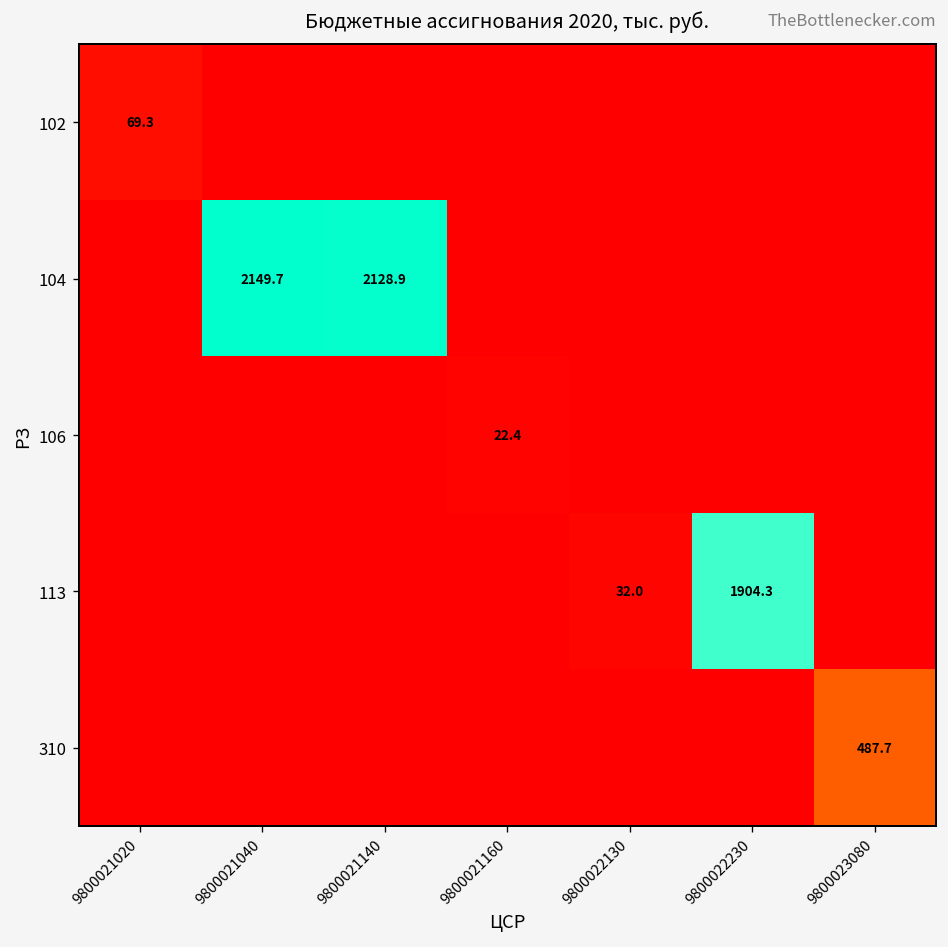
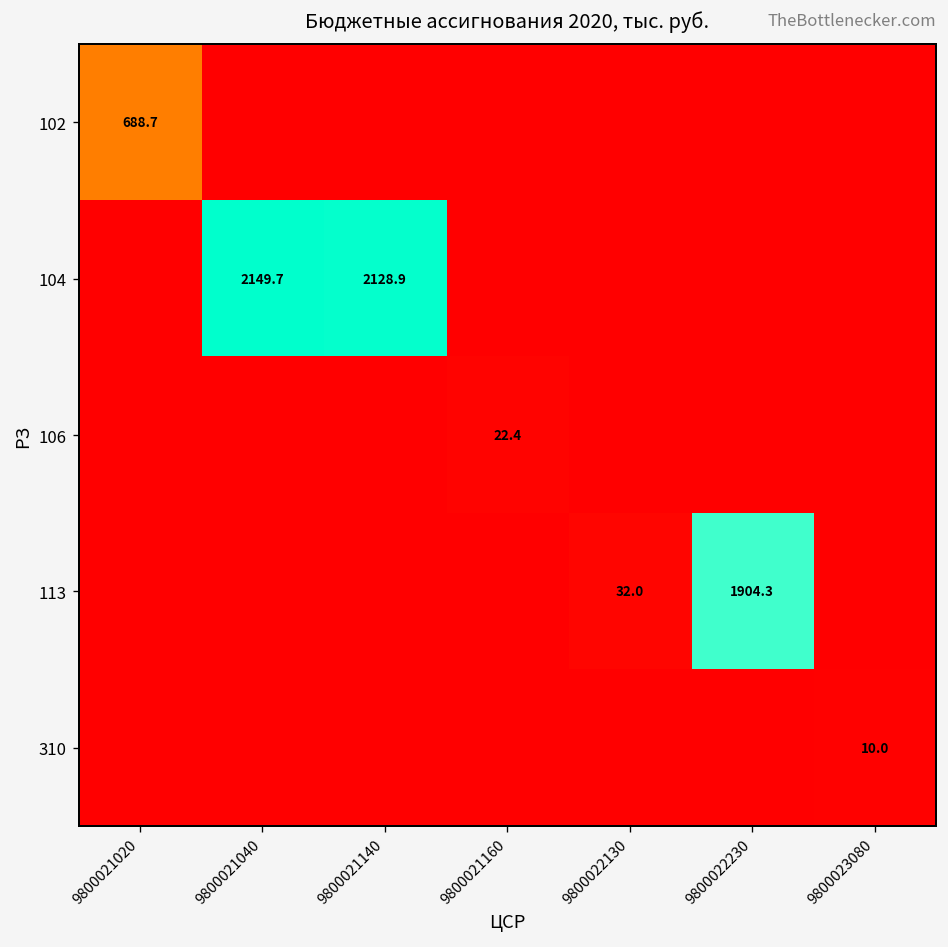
102, 9800021020: 69.3 -> 688.7
310, 9800023080: 487.7 -> 10.0
